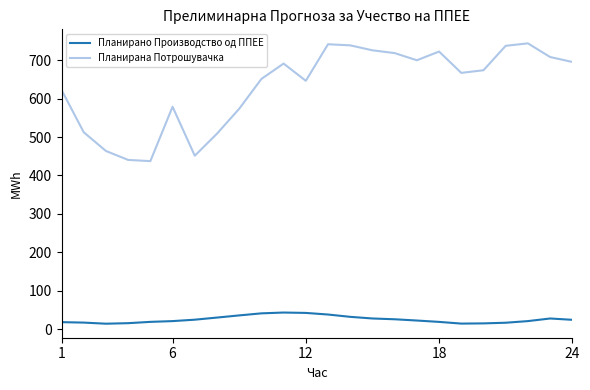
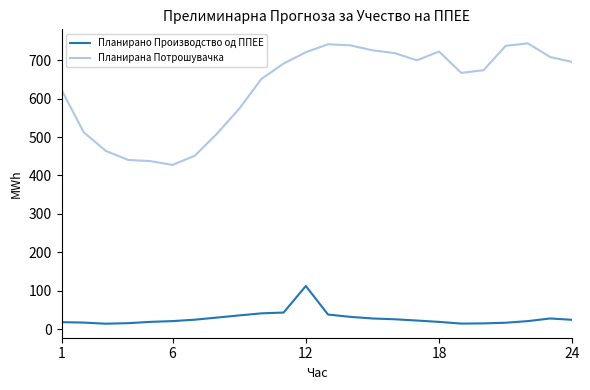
Планирана Потрошувачка, 6: 580 -> 430
Планирано Производство од ППЕЕ, 12: 40 -> 110
Планирана Потрошувачка, 12: 650 -> 720
